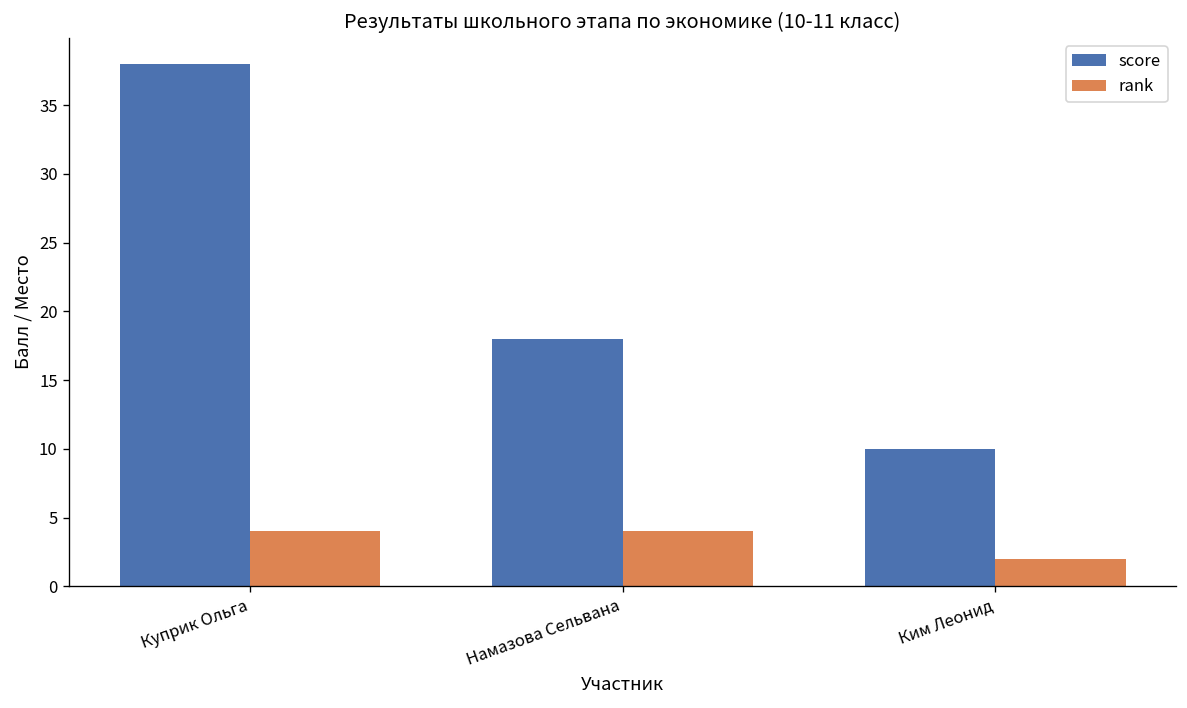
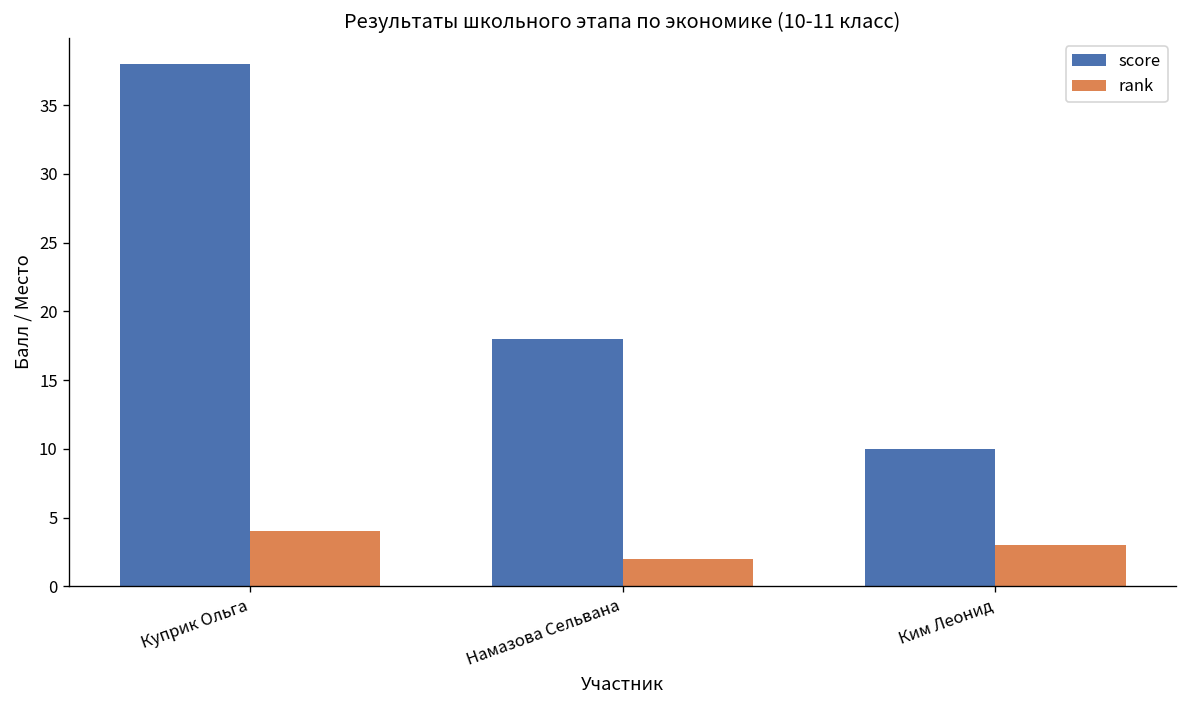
rank, Намазова Сельвана: 4 -> 2
rank, Ким Леонид: 2 -> 3
